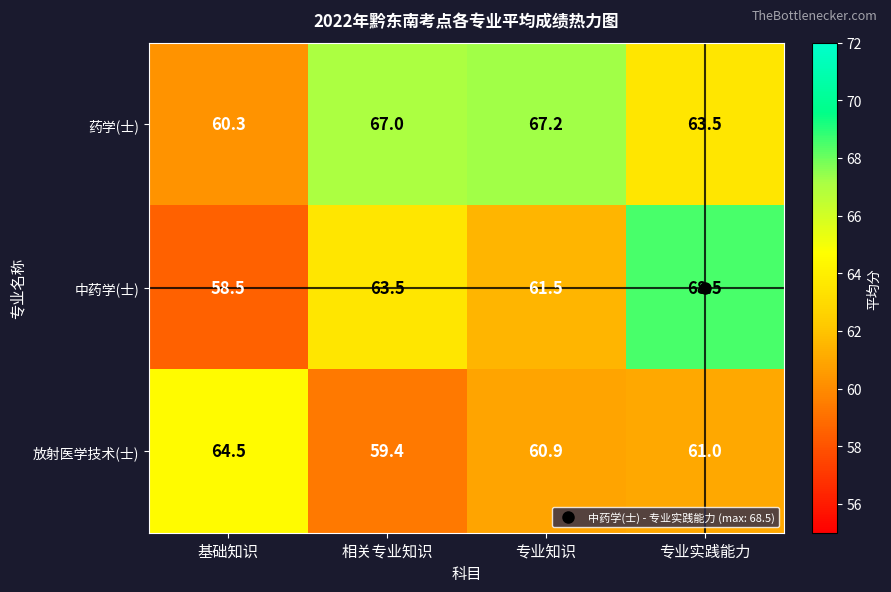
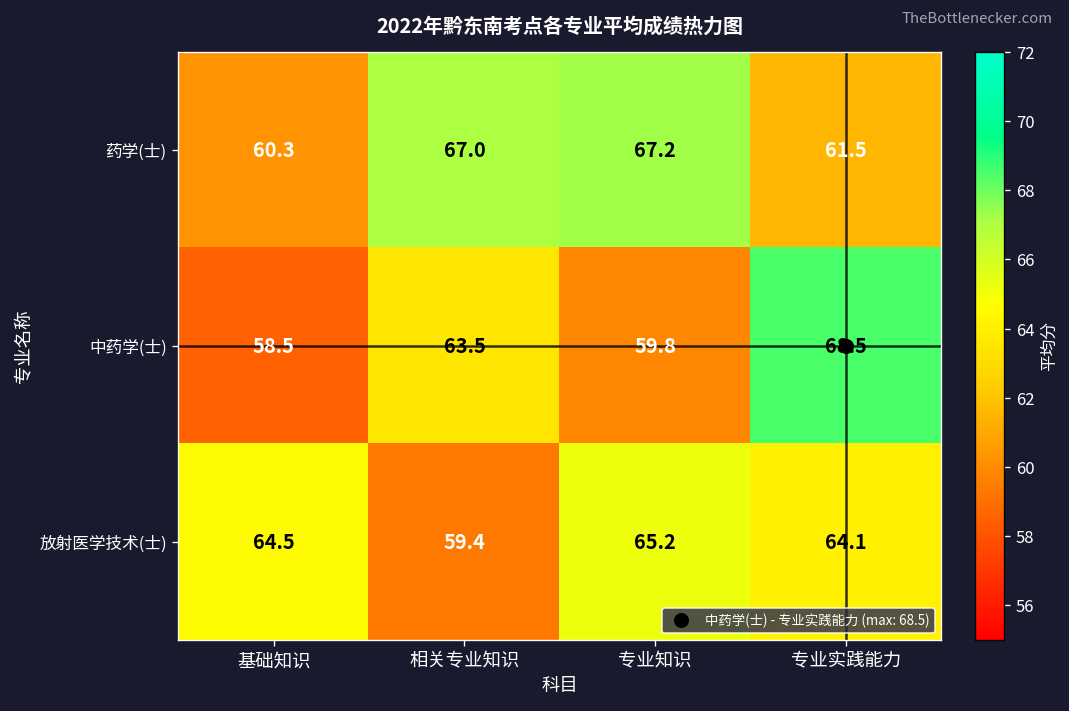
药学(士), 专业实践能力: 63.5 -> 61.5
中药学(士), 专业知识: 61.5 -> 59.8
放射医学技术(士), 专业知识: 60.9 -> 65.2
放射医学技术(士), 专业实践能力: 61.0 -> 64.1
